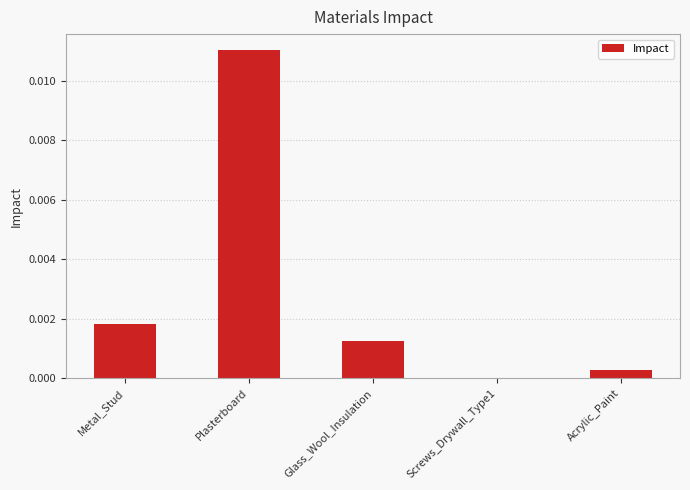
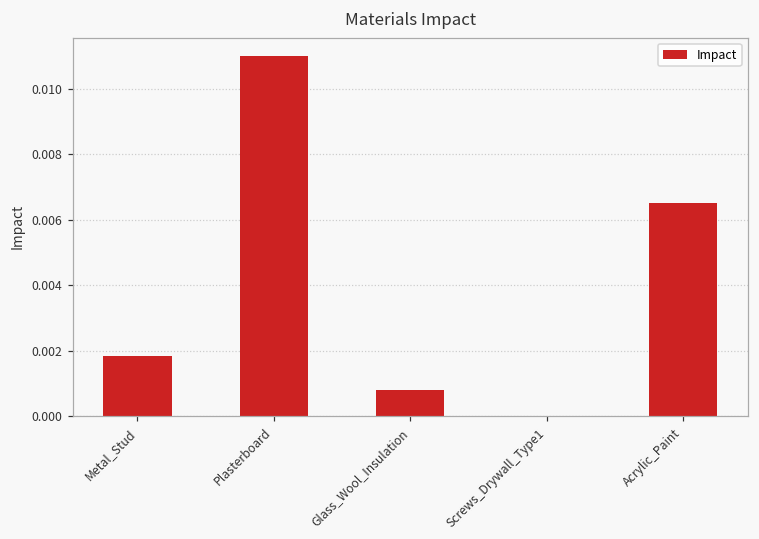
Glass_Wool_Insulation: 0.0013 -> 0.0008
Acrylic_Paint: 0.0003 -> 0.0065
